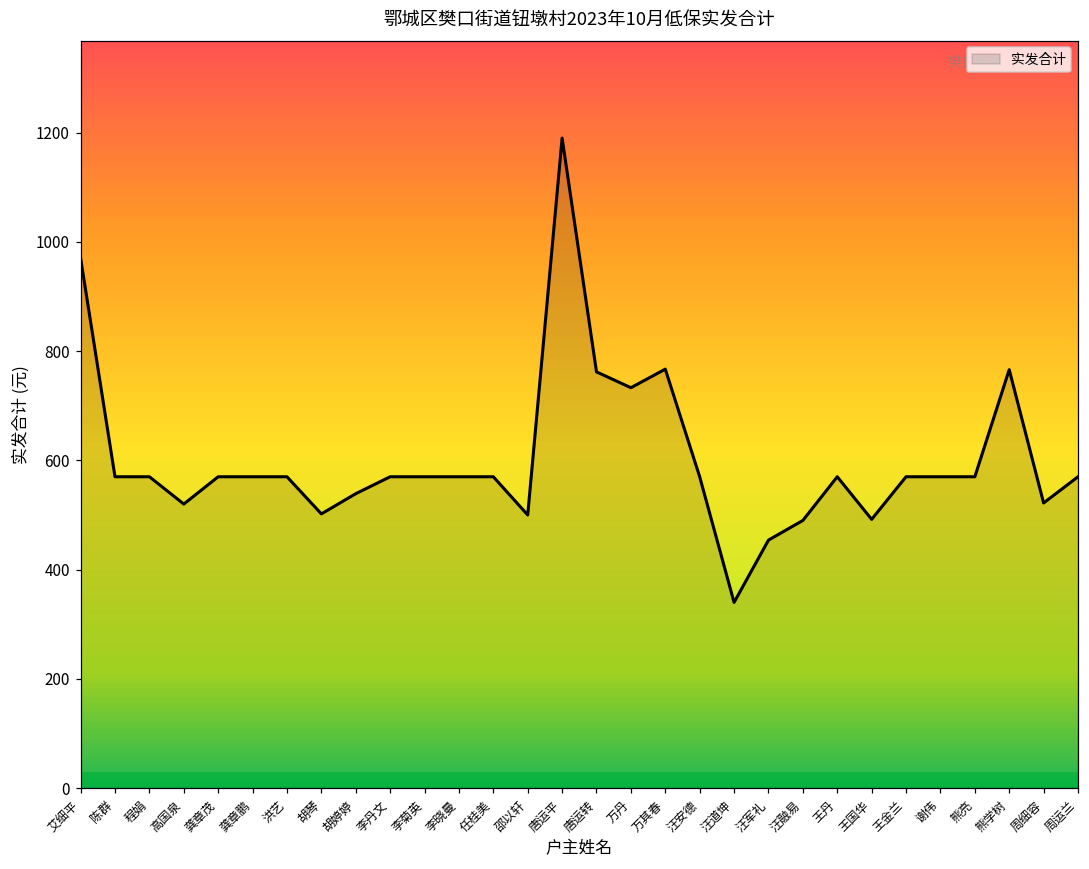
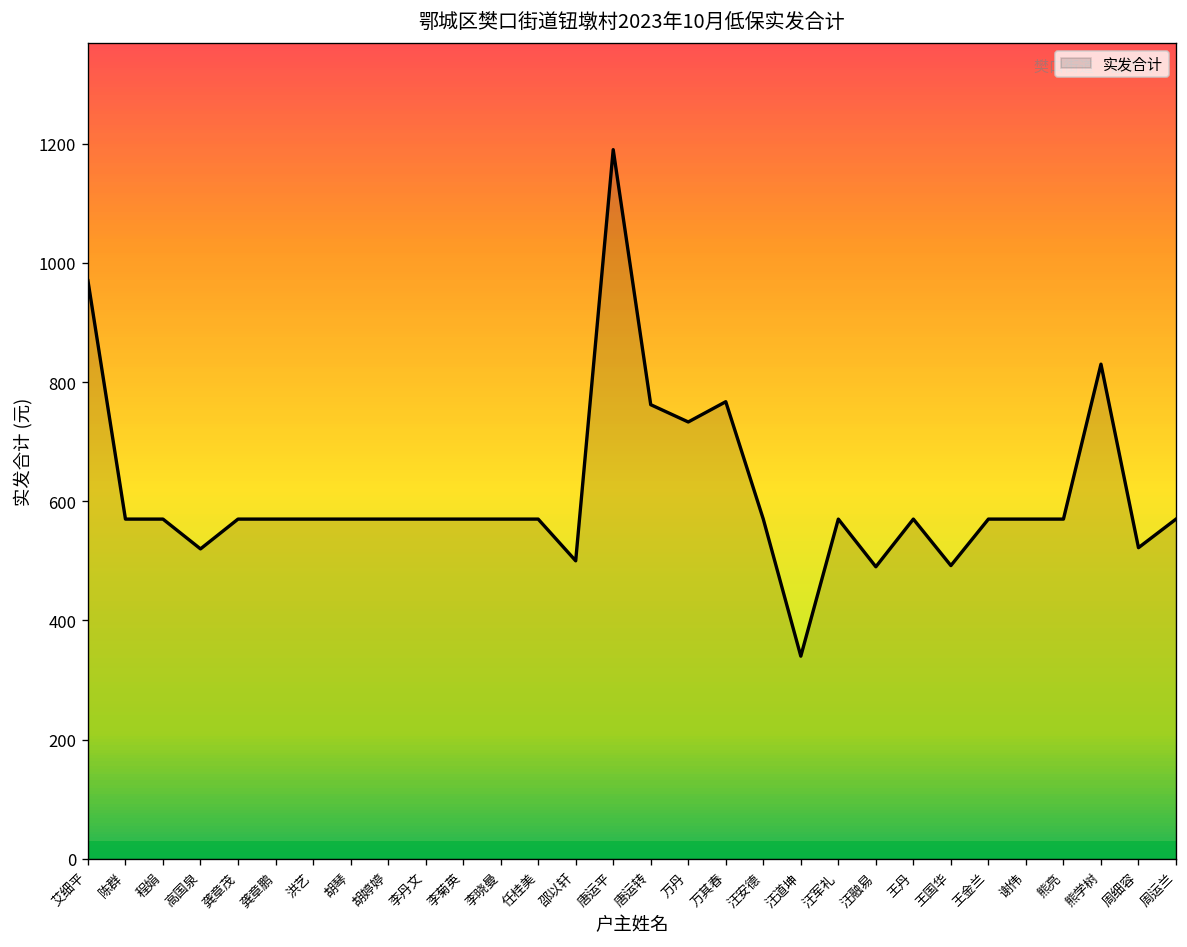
胡琴: 500 -> 570
胡婷婷: 540 -> 570
汪军礼: 450 -> 570
熊学树: 770 -> 830
